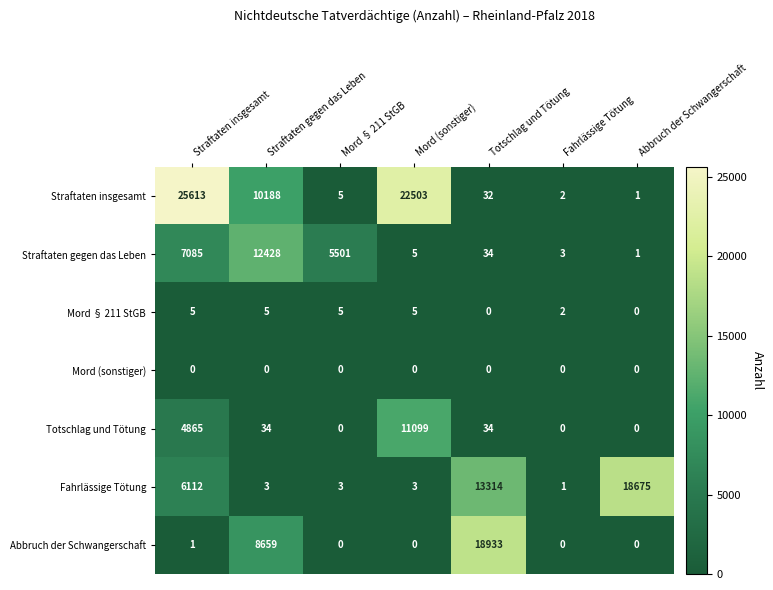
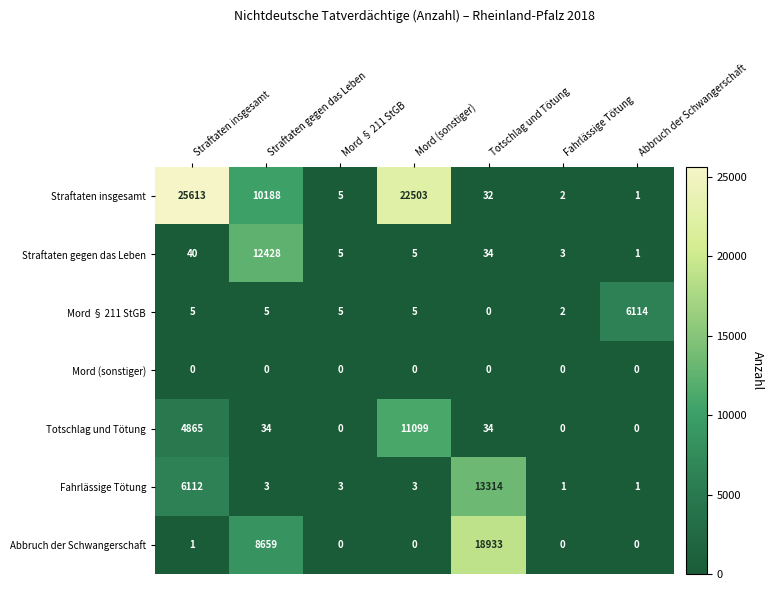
Straftaten gegen das Leben, Straftaten insgesamt: 7085 -> 40
Straftaten gegen das Leben, Mord § 211 StGB: 5501 -> 5
Mord § 211 StGB, Abbruch der Schwangerschaft: 0 -> 6114
Fahrlässige Tötung, Abbruch der Schwangerschaft: 18675 -> 1
